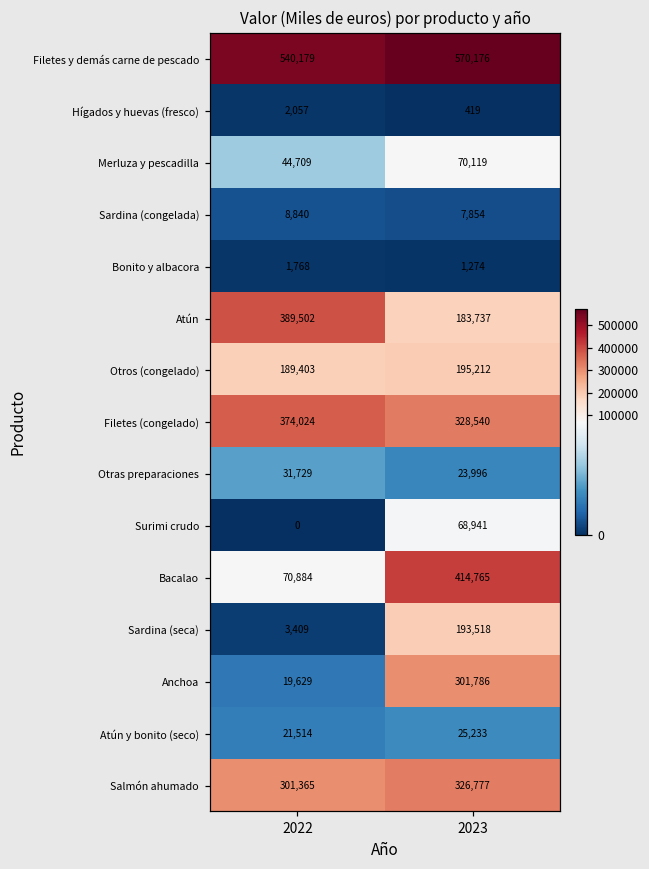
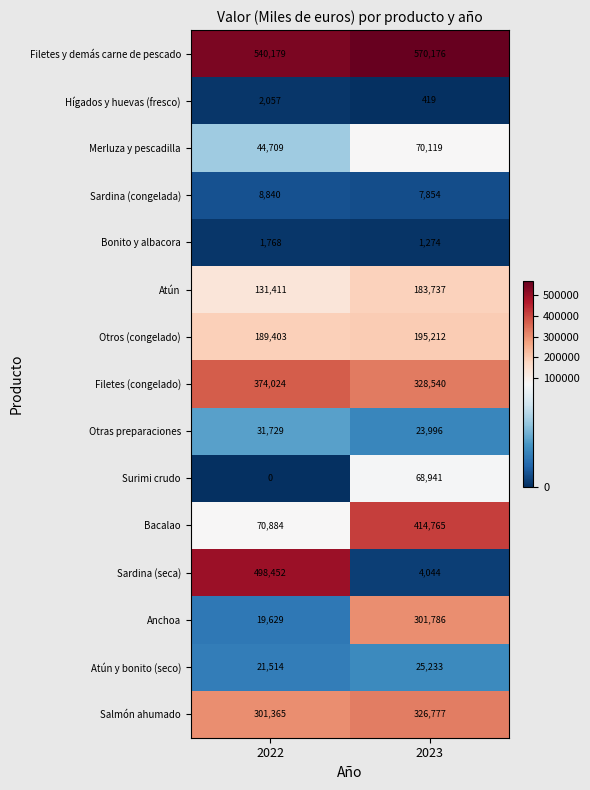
Atún, 2022: 389,502 -> 131,411
Sardina (seca), 2022: 3,409 -> 498,452
Sardina (seca), 2023: 193,518 -> 4,044
